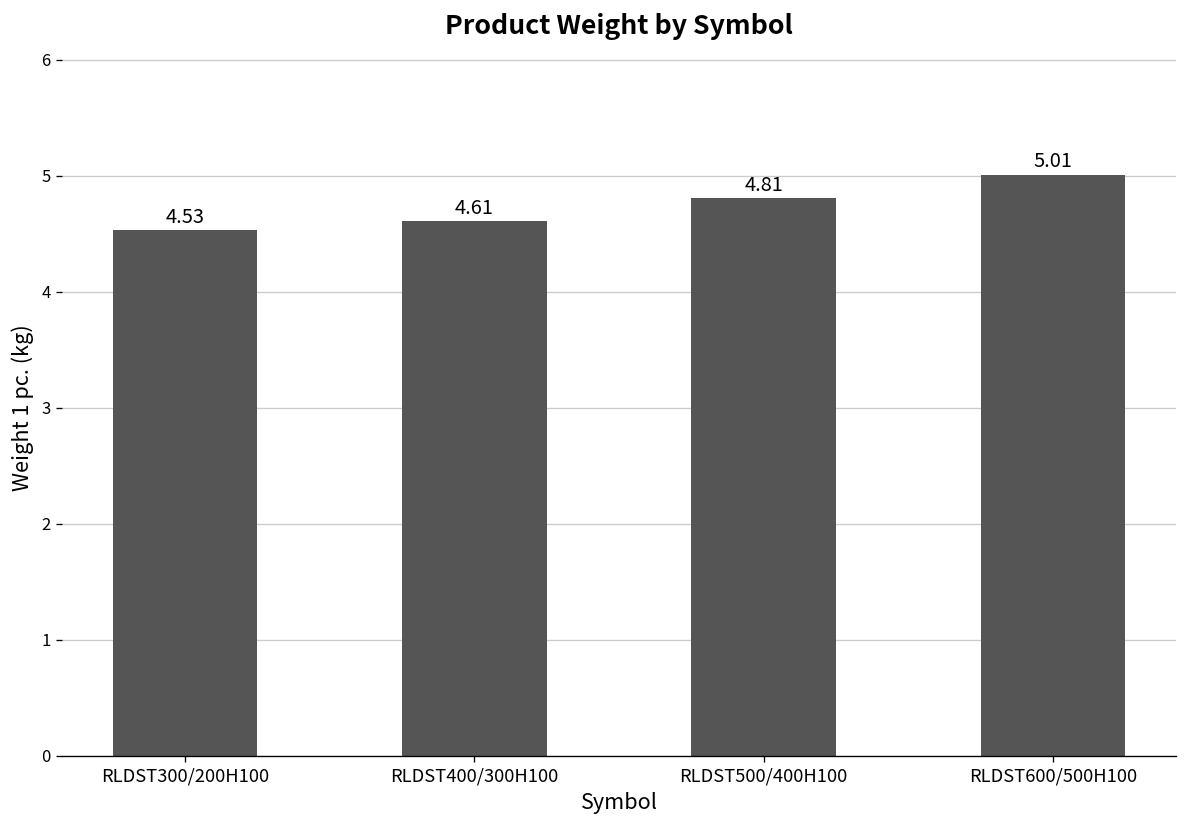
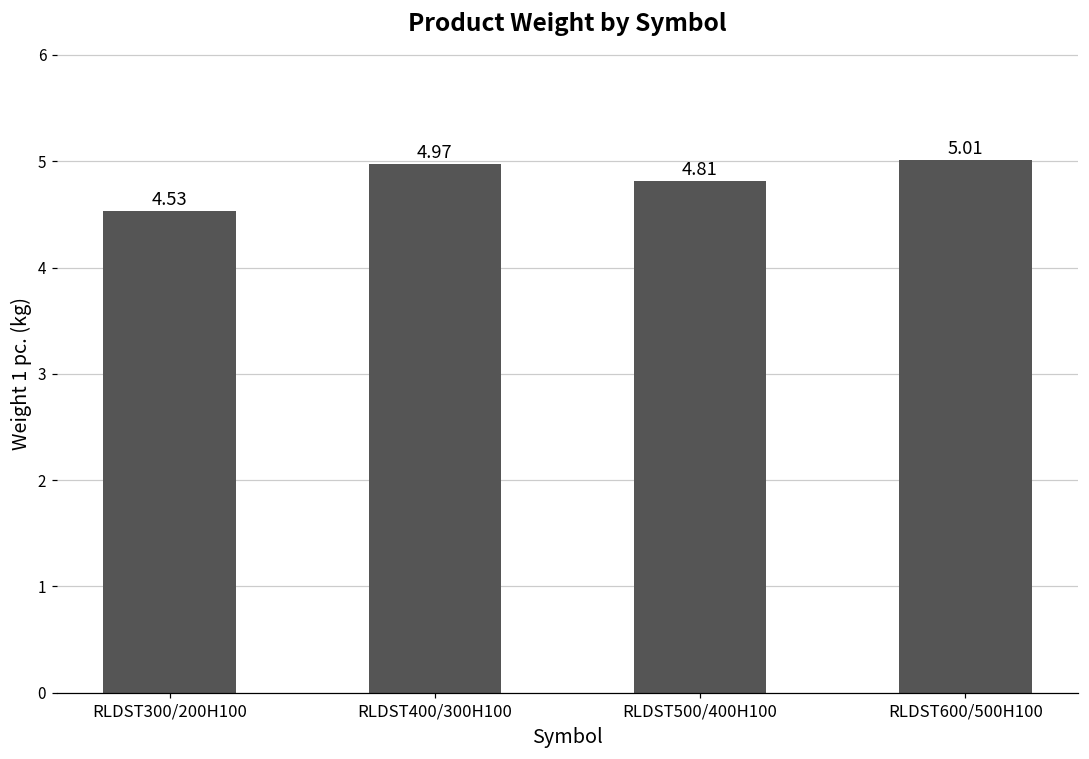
RLDST400/300H100: 4.61 -> 4.97
